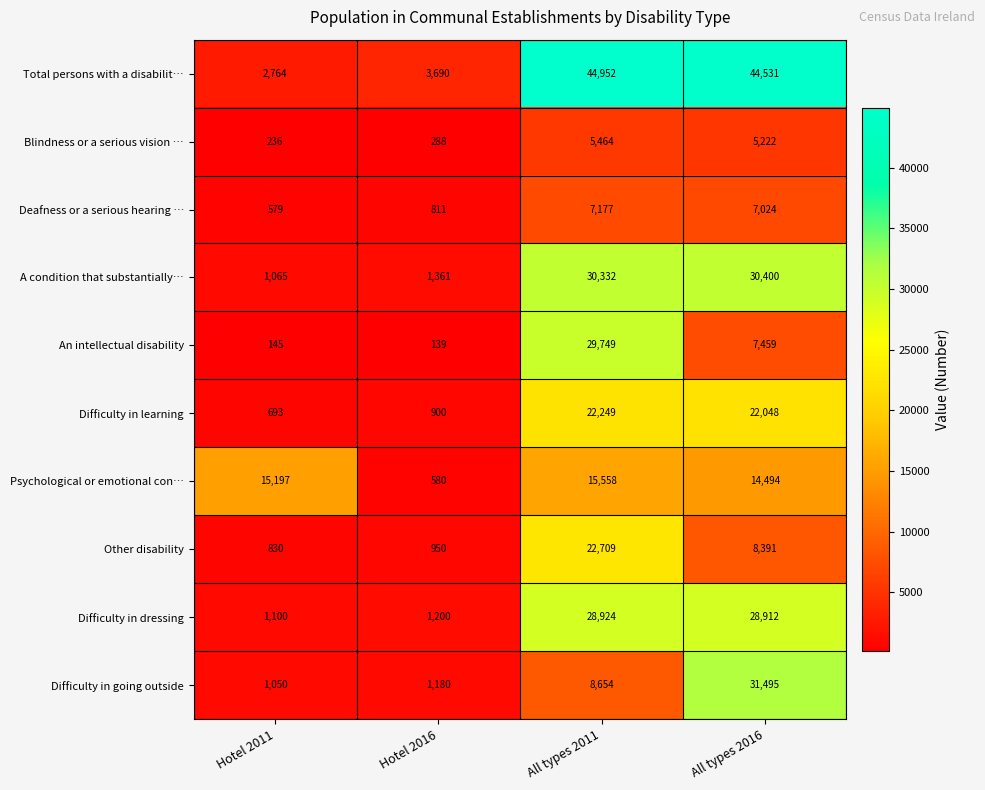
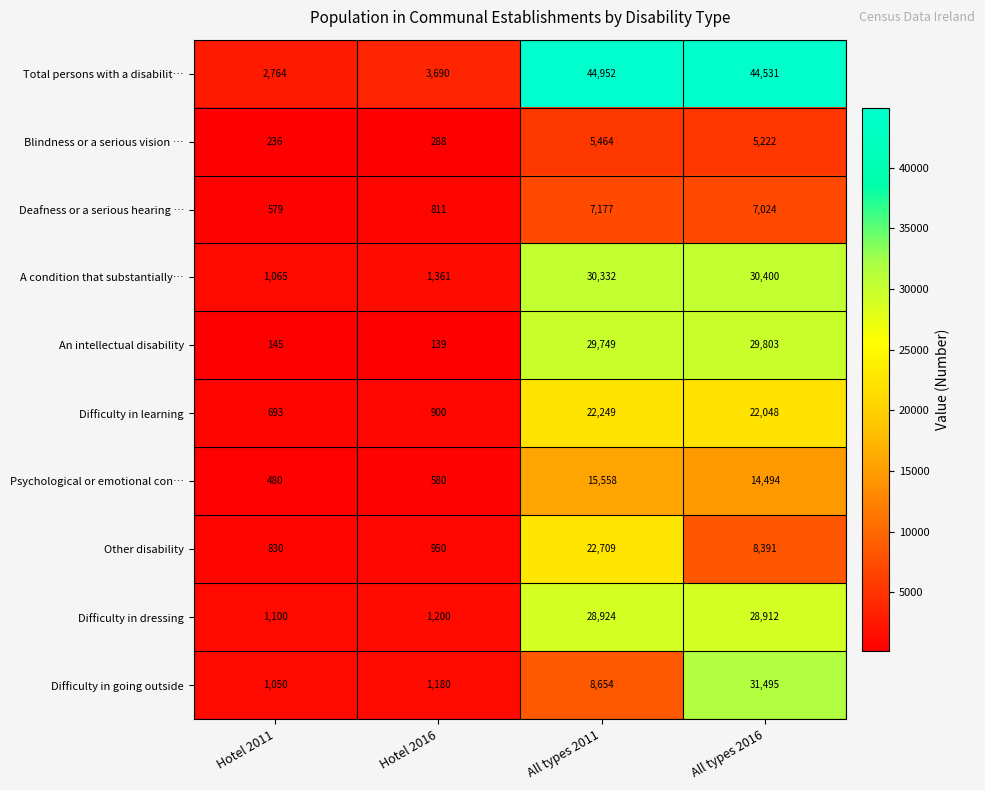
An intellectual disability, All types 2016: 7,459 -> 29,803
Psychological or emotional con…, Hotel 2011: 15,197 -> 480
